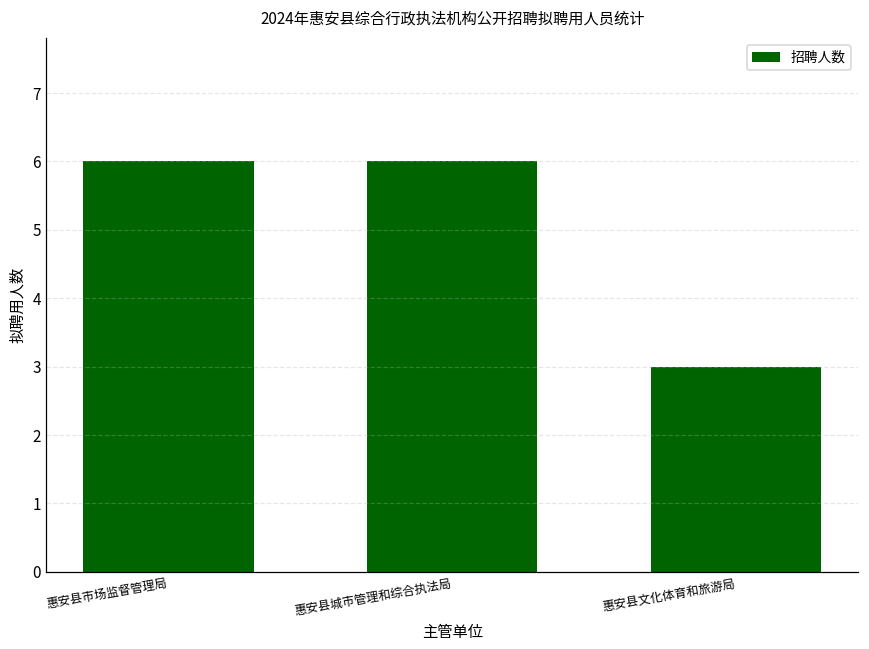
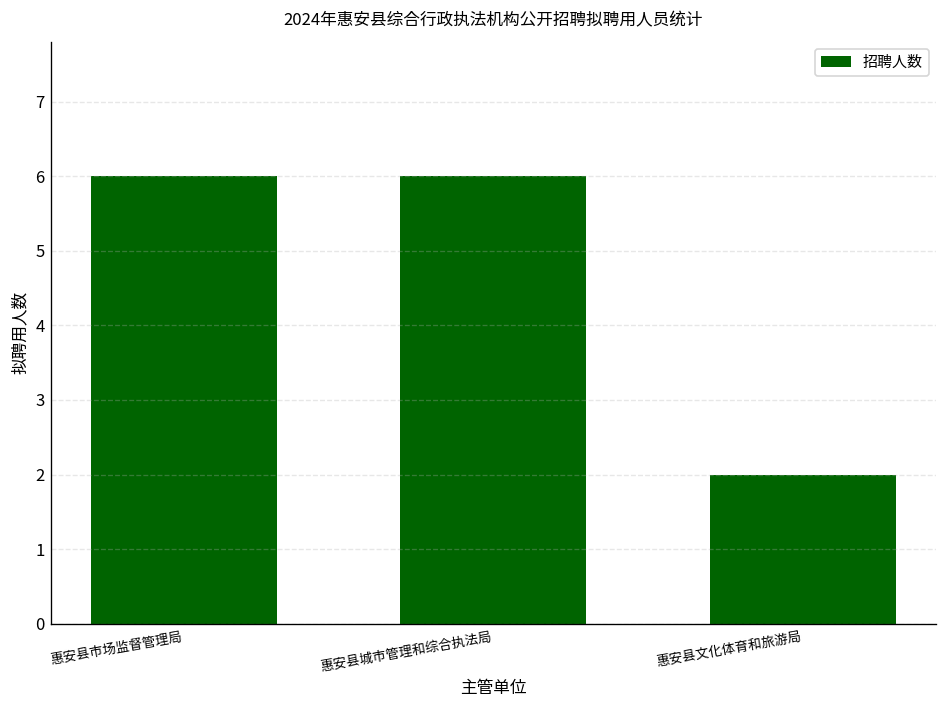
惠安县文化体育和旅游局: 3 -> 2
